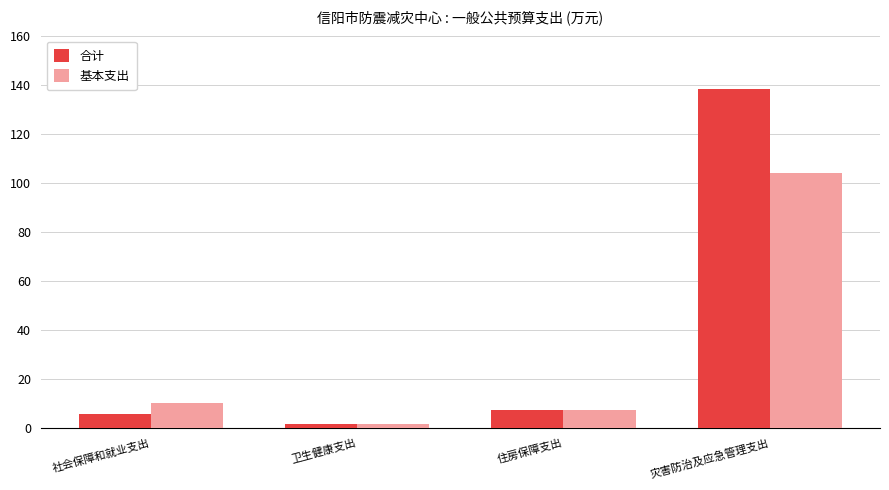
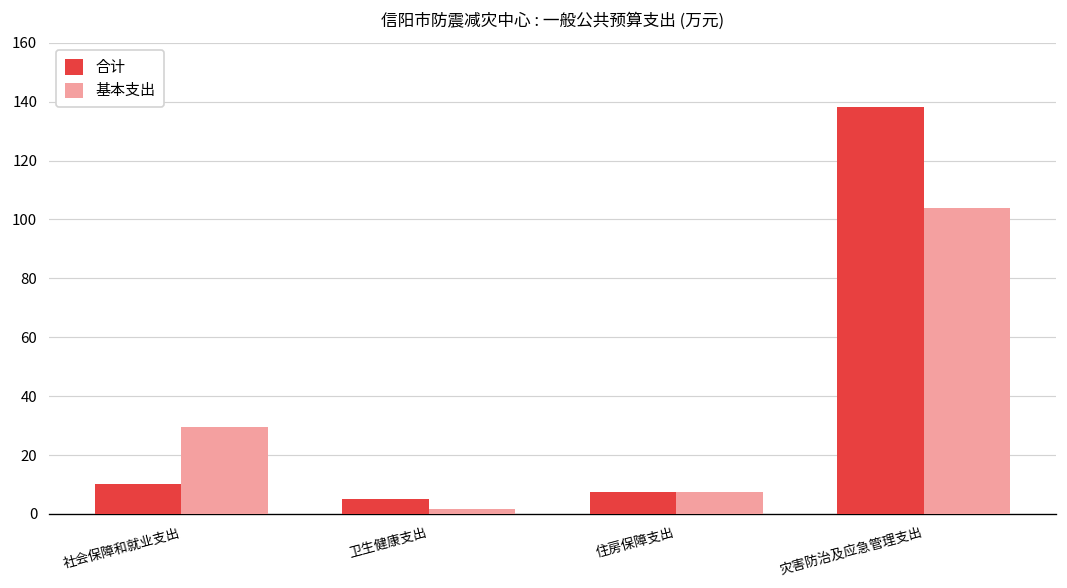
合计, 社会保障和就业支出: 6 -> 10
基本支出, 社会保障和就业支出: 10 -> 29
合计, 卫生健康支出: 2 -> 5
